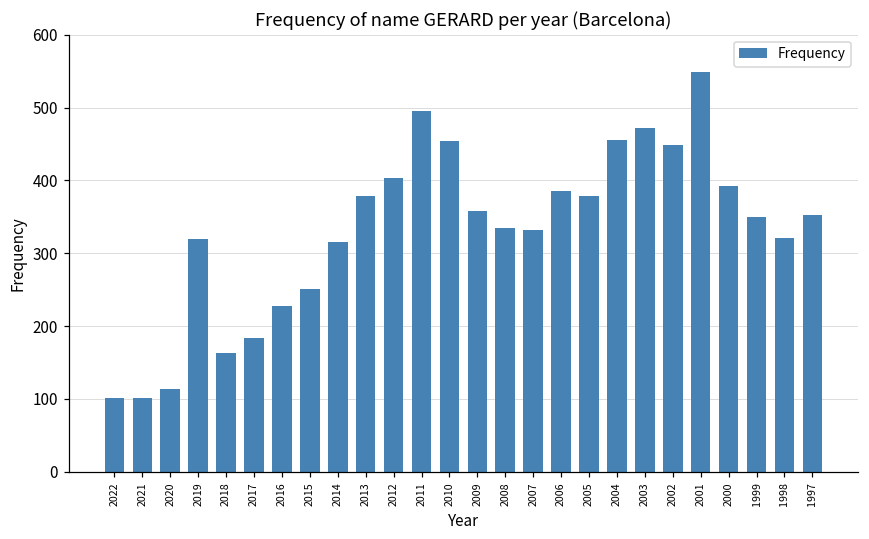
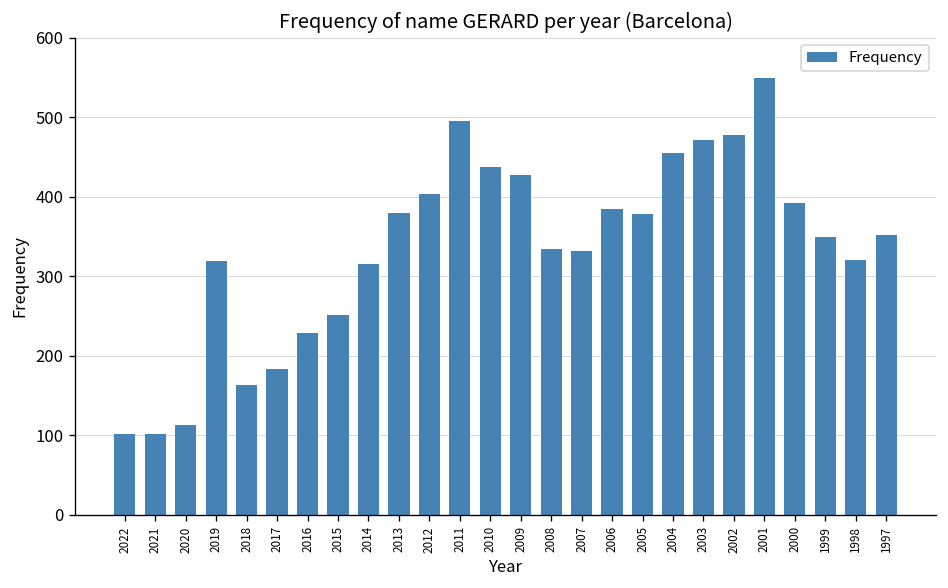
2010: 450 -> 440
2009: 360 -> 430
2002: 450 -> 480
